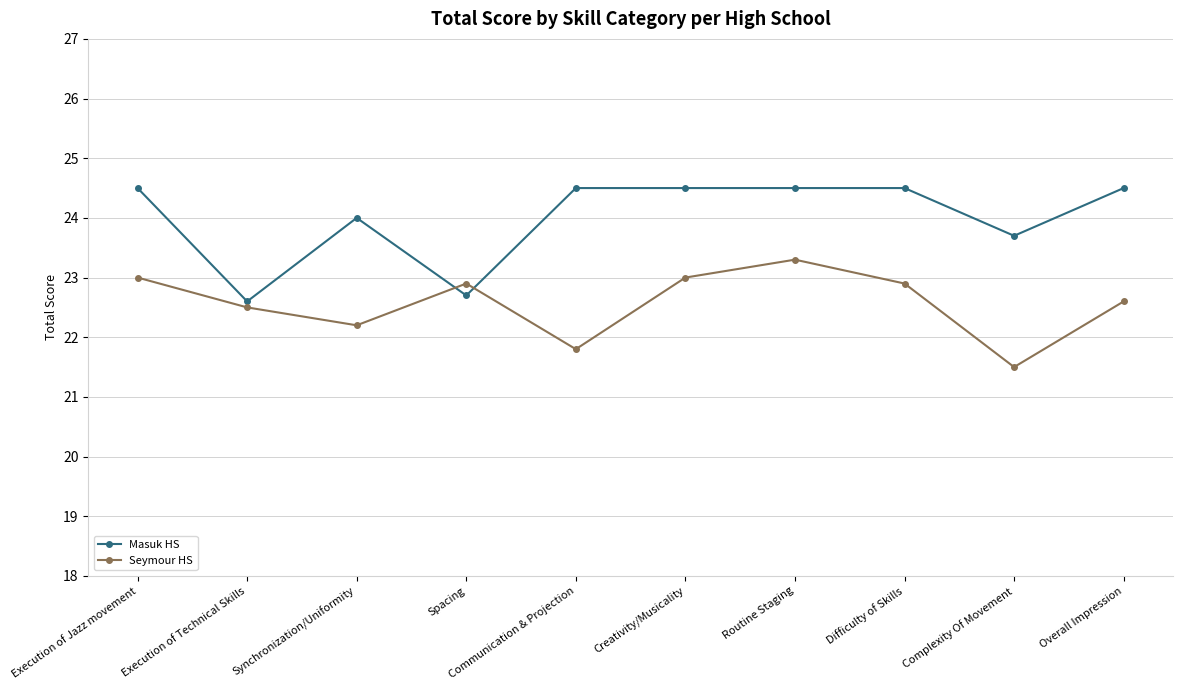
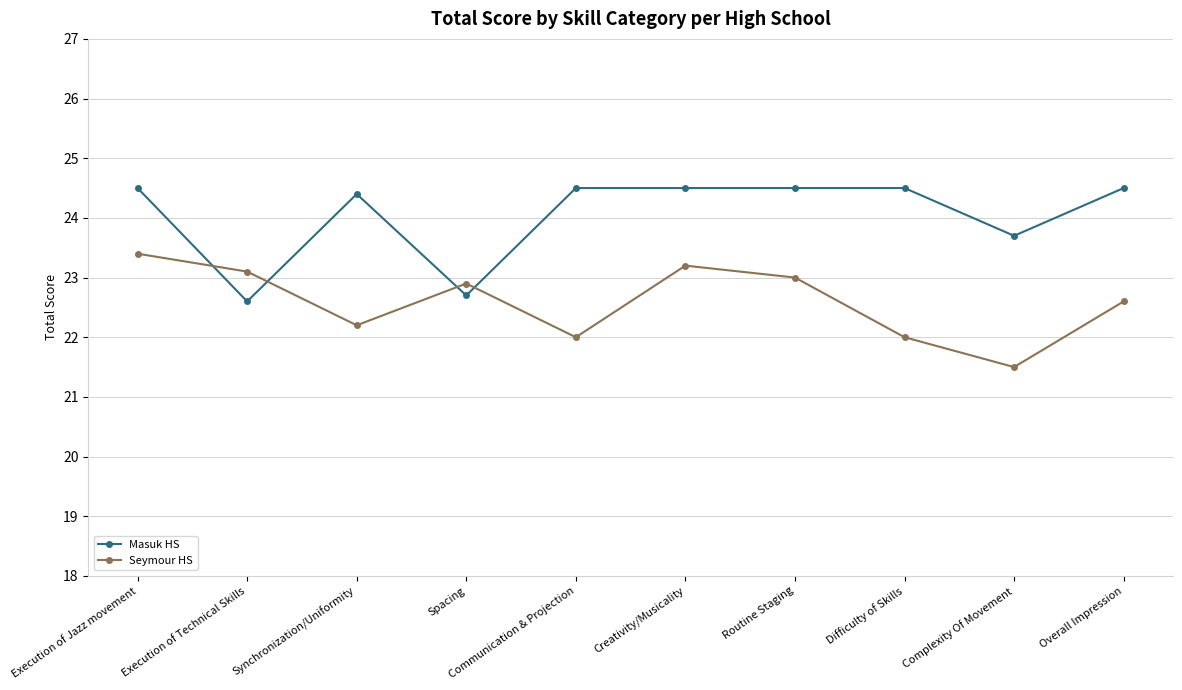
Seymour HS, Execution of Jazz movement: 23.0 -> 23.4
Seymour HS, Execution of Technical Skills: 22.5 -> 23.1
Masuk HS, Synchronization/Uniformity: 24.0 -> 24.4
Seymour HS, Communication & Projection: 21.8 -> 22.0
Seymour HS, Creativity/Musicality: 23.0 -> 23.2
Seymour HS, Routine Staging: 23.3 -> 23.0
Seymour HS, Difficulty of Skills: 22.9 -> 22.0
